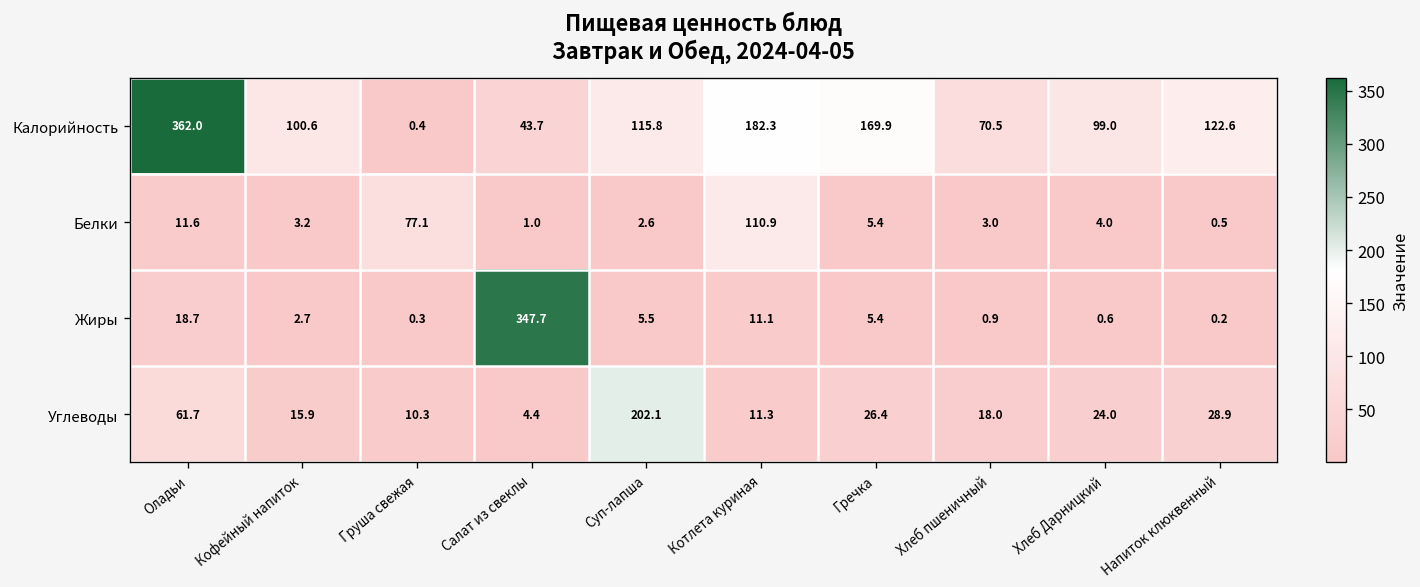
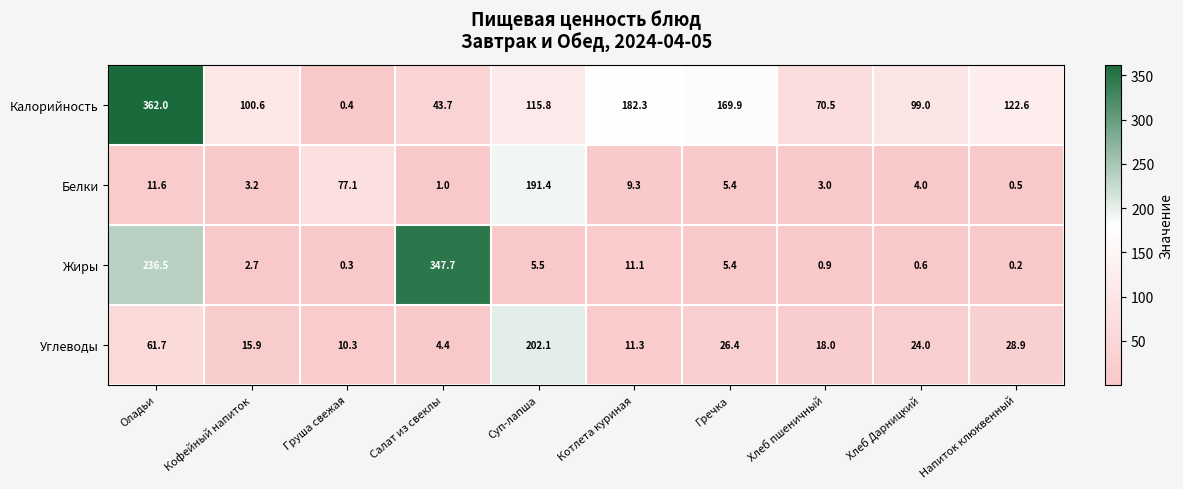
Белки, Суп-лапша: 2.6 -> 191.4
Белки, Котлета куриная: 110.9 -> 9.3
Жиры, Оладьи: 18.7 -> 236.5
